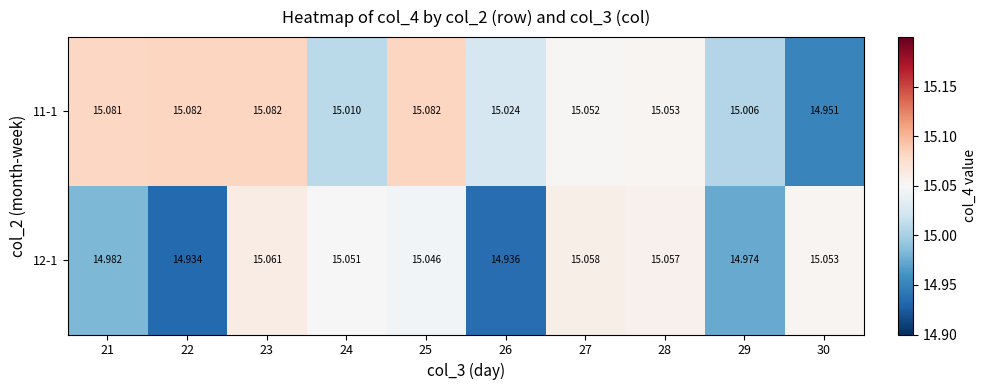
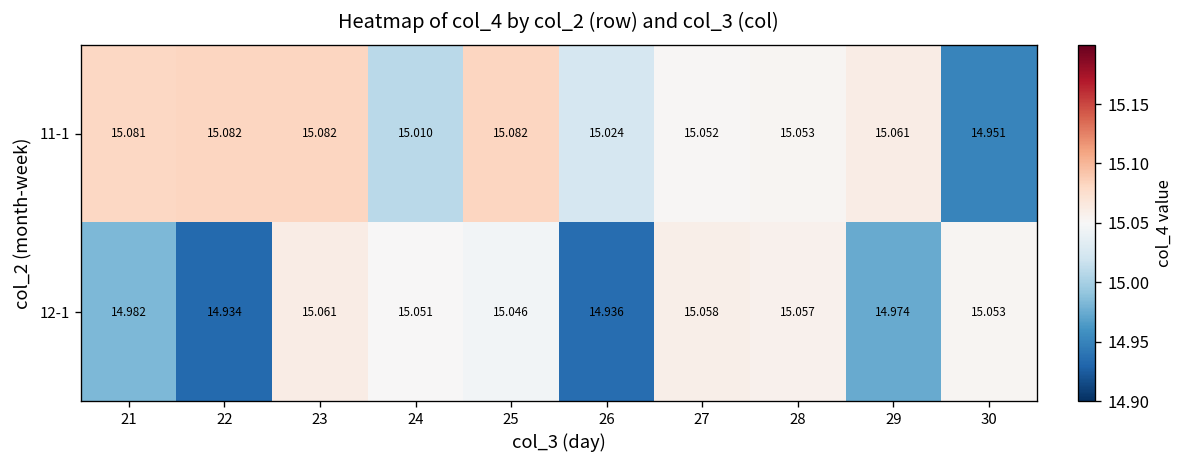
11-1, 29: 15.006 -> 15.061
